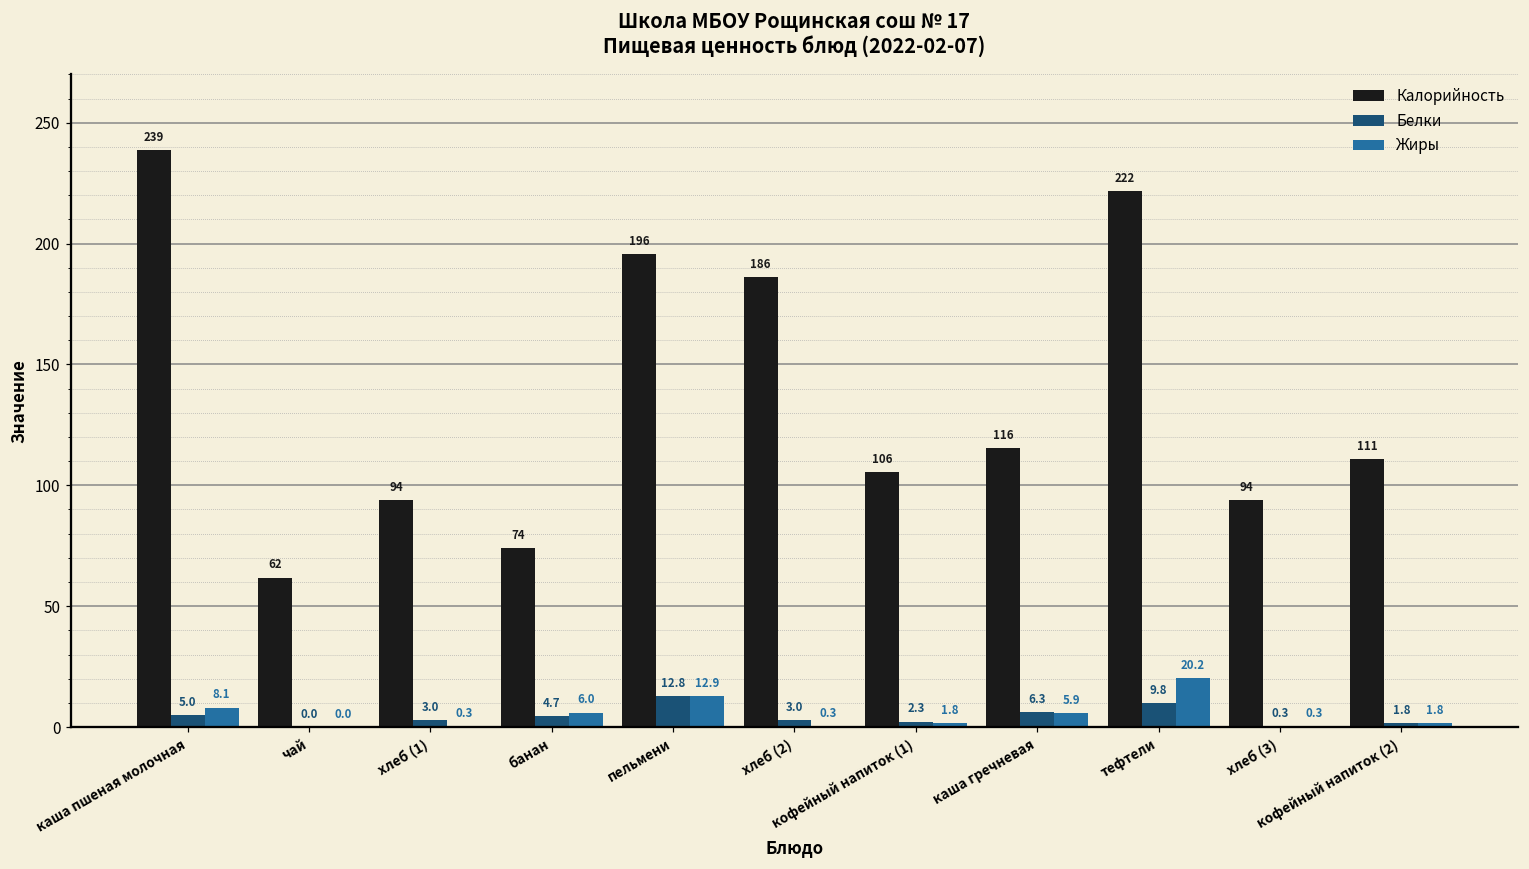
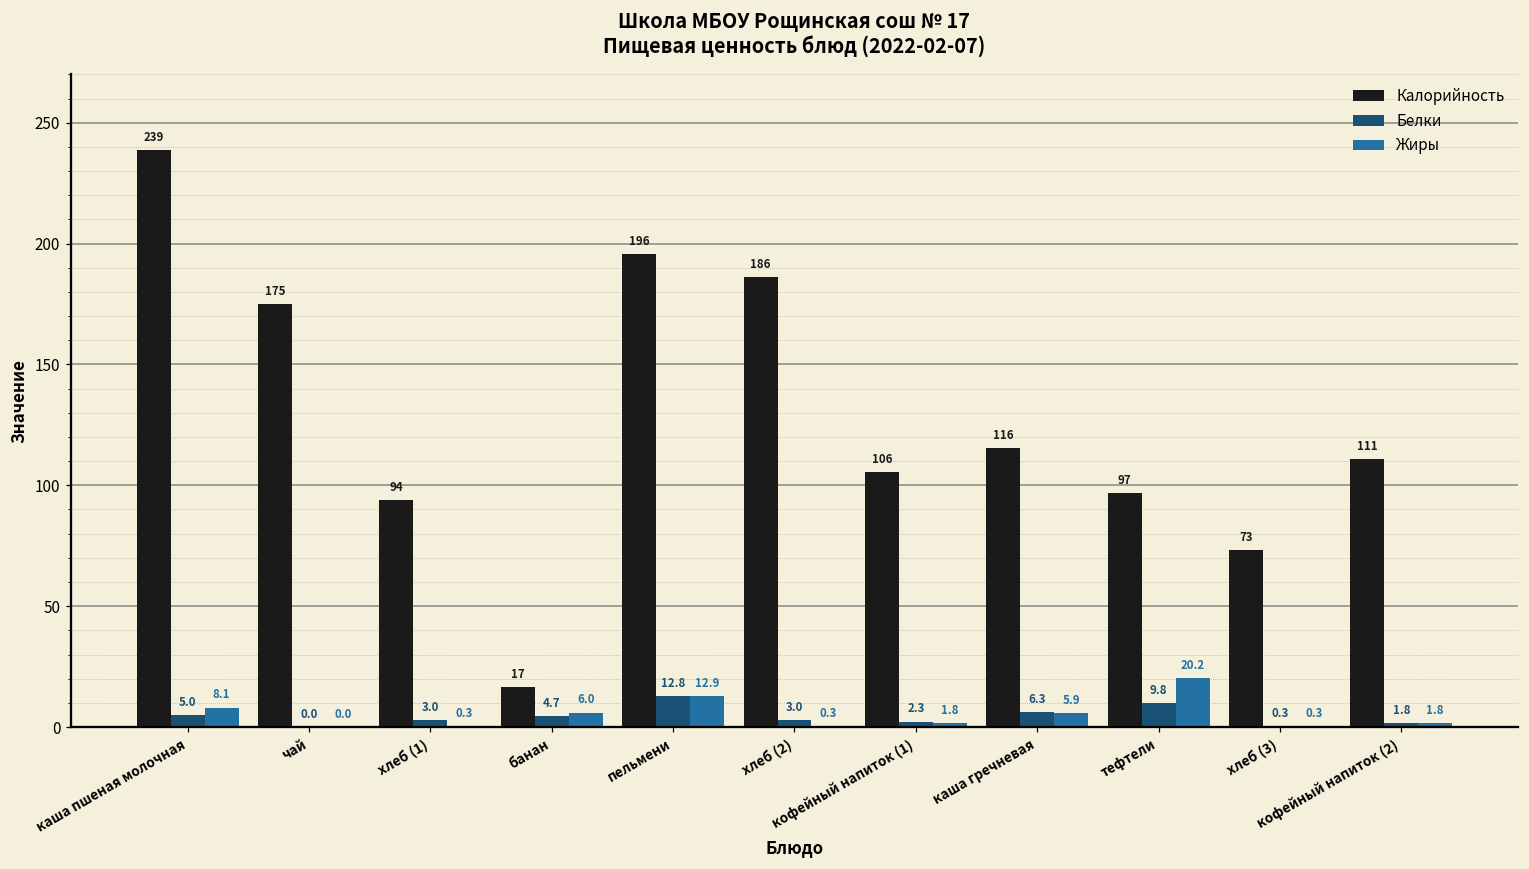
Калорийность, чай: 62 -> 175
Калорийность, банан: 74 -> 17
Калорийность, тефтели: 222 -> 97
Калорийность, хлеб (3): 94 -> 73
